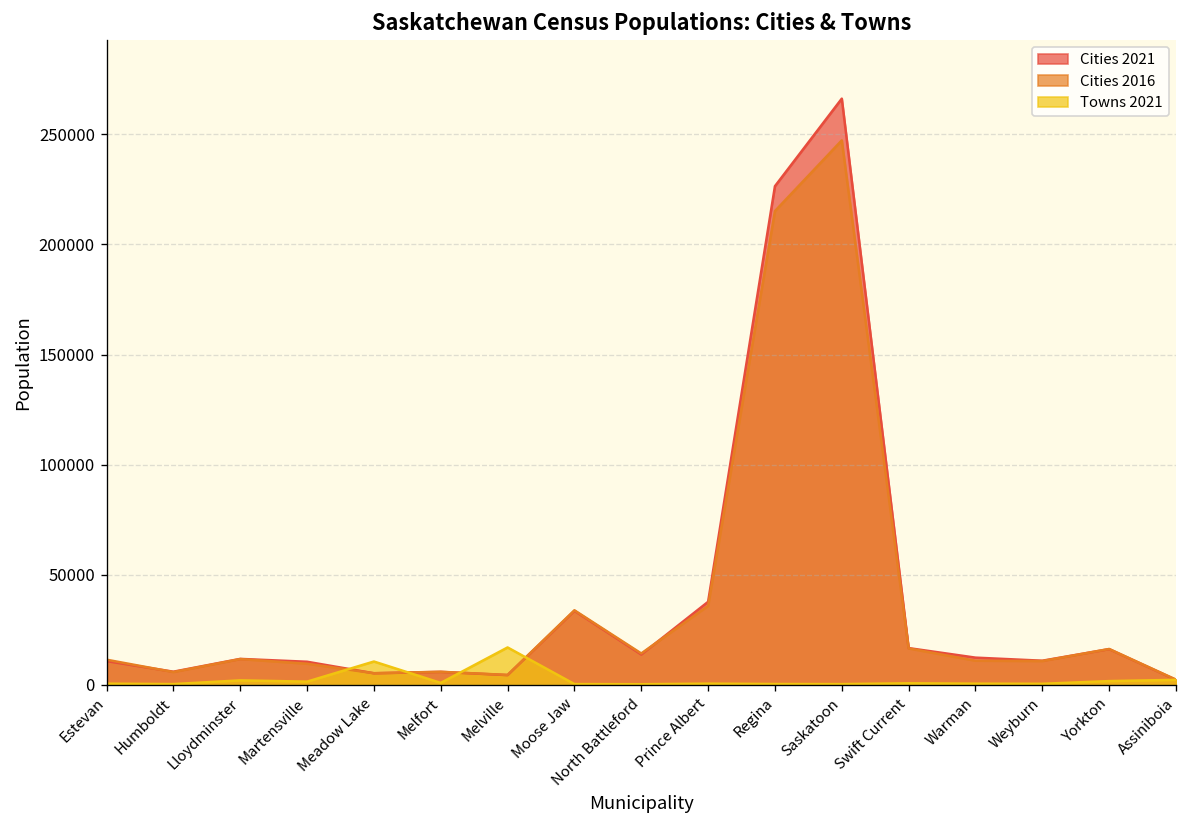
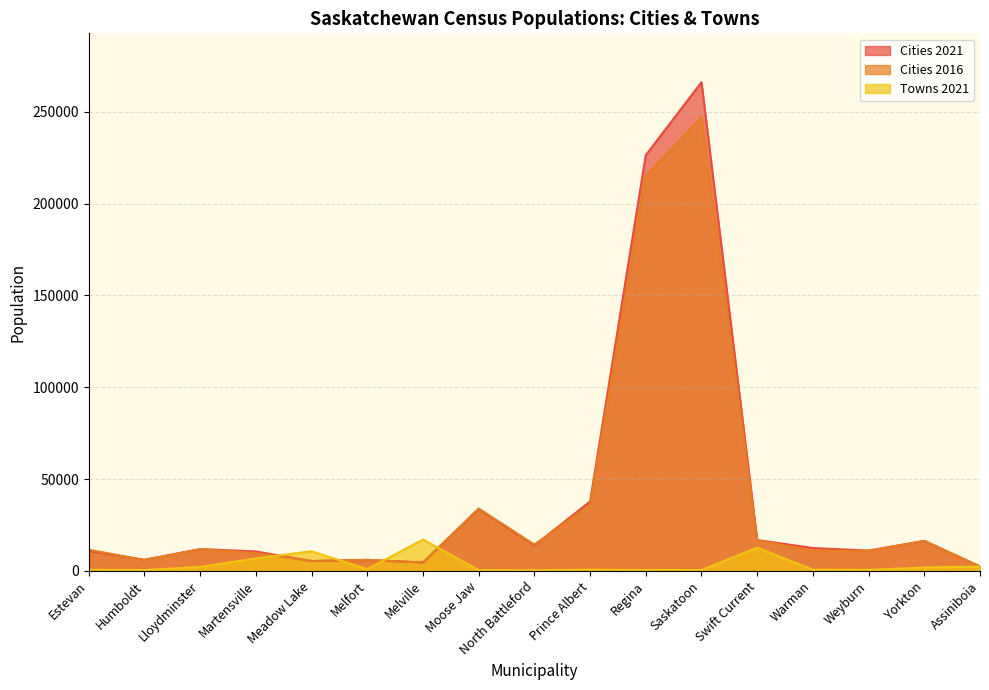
Towns 2021, Martensville: 2000 -> 7000
Towns 2021, Swift Current: 1000 -> 13000
